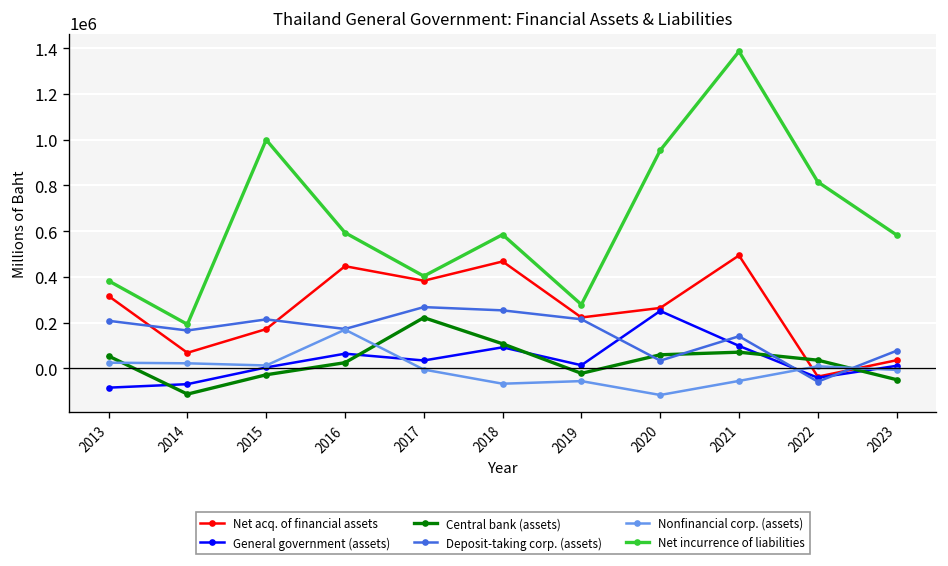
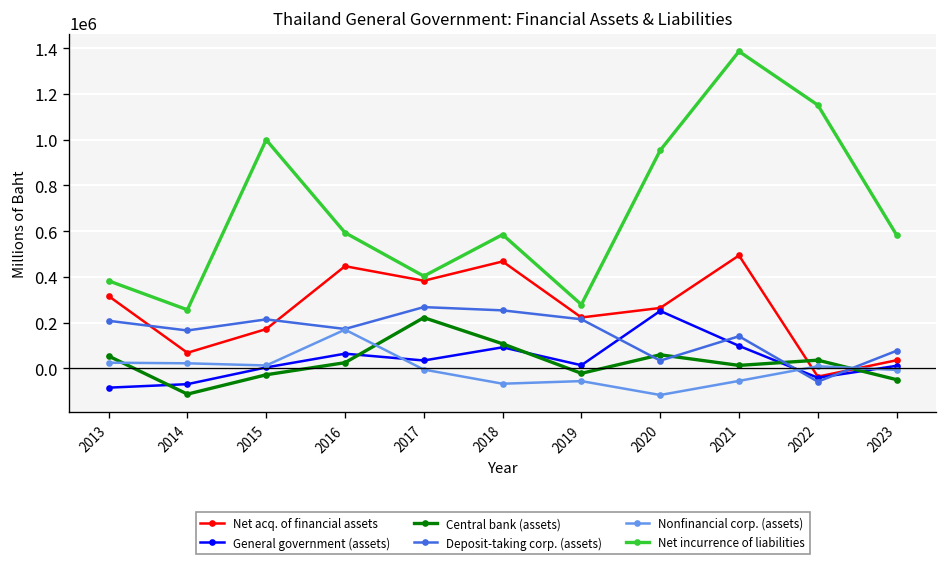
Net incurrence of liabilities, 2014: 190000 -> 260000
Central bank (assets), 2021: 70000 -> 10000
Net incurrence of liabilities, 2022: 810000 -> 1150000
